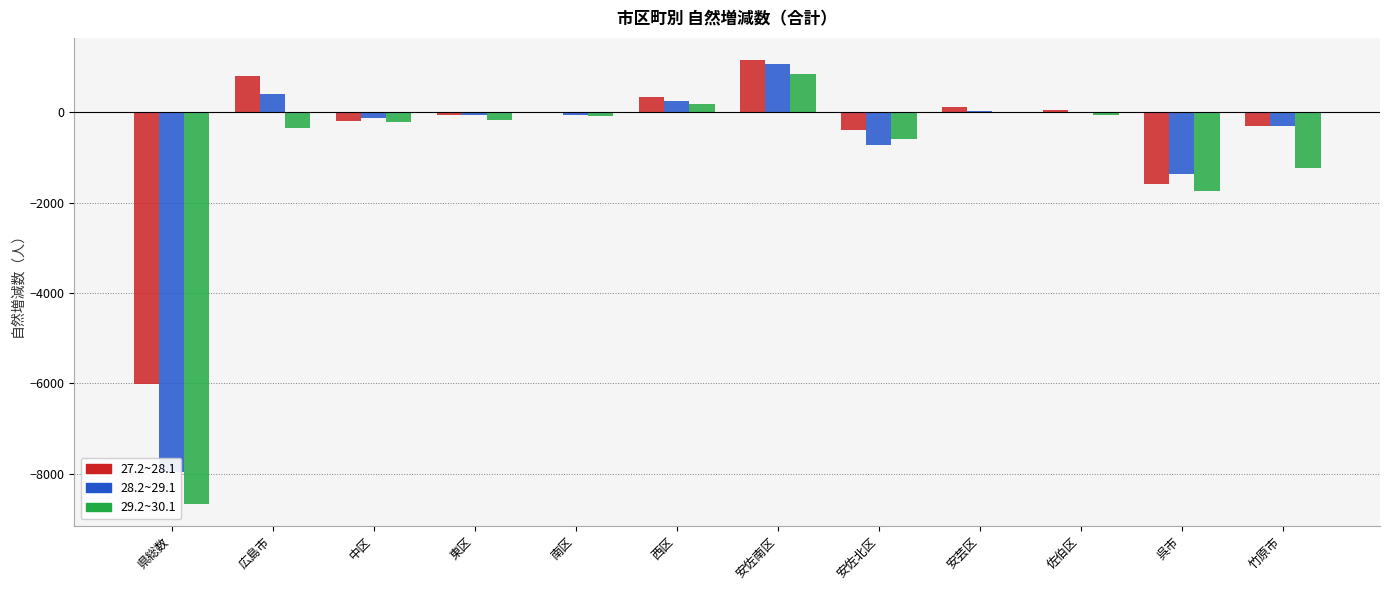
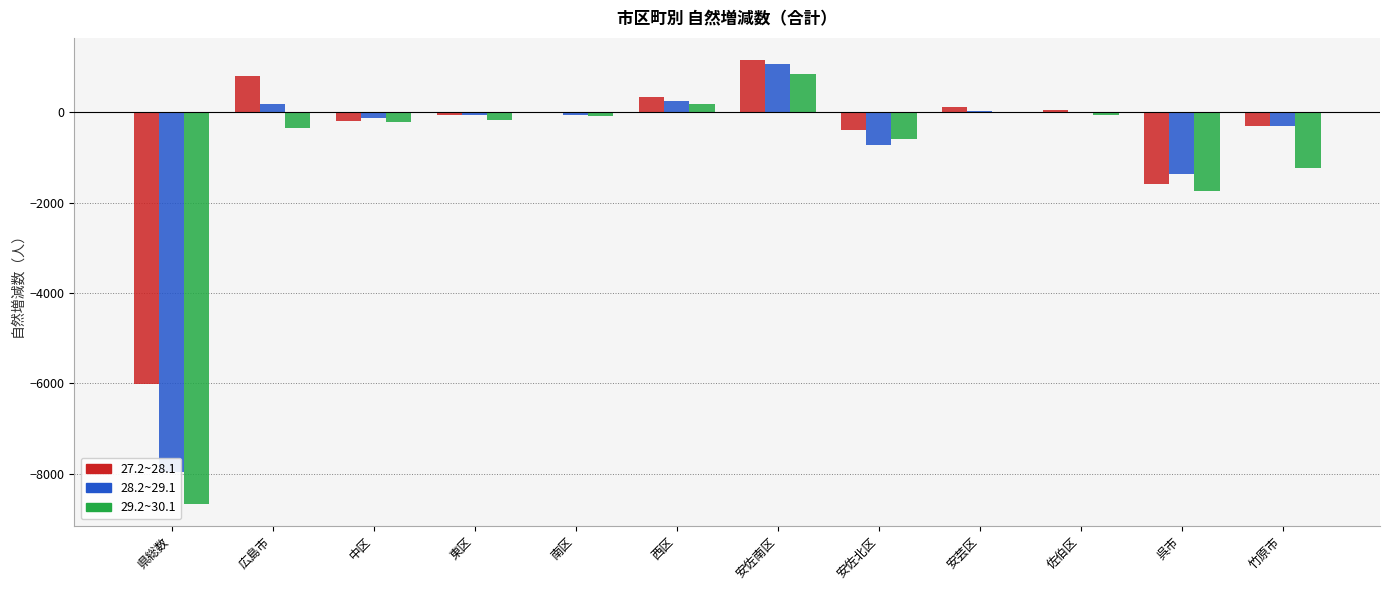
28.2~29.1, 広島市: 400 -> 200
